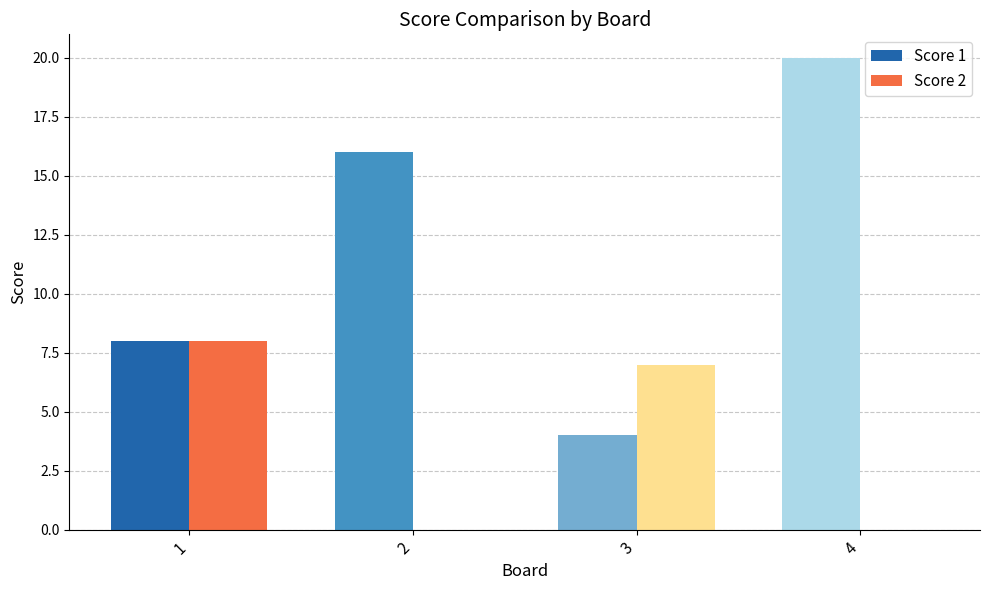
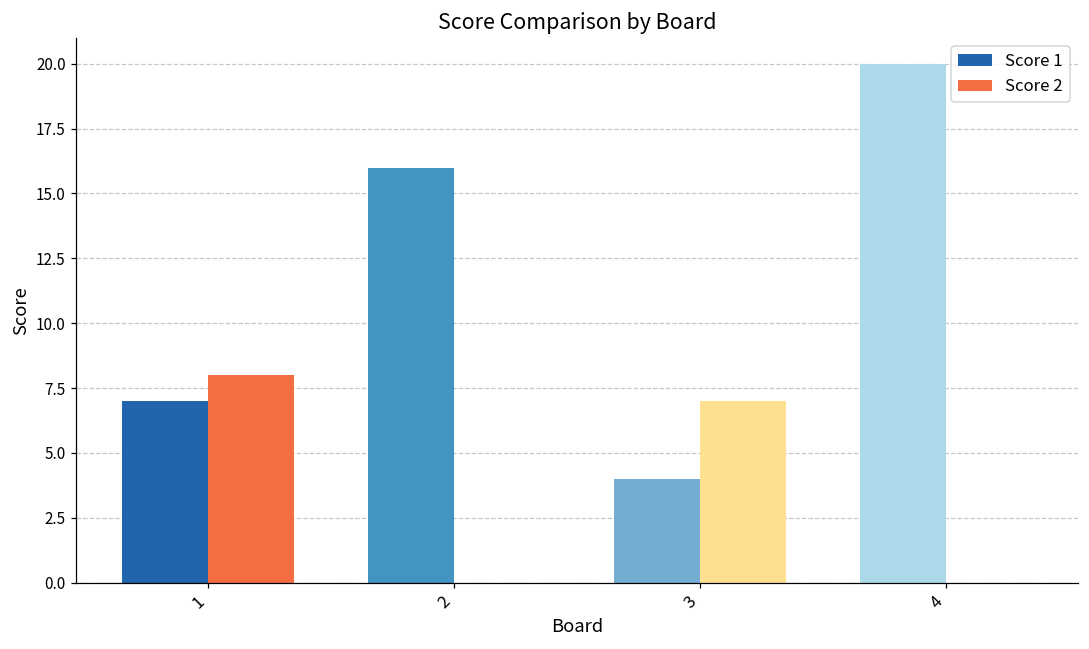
Score 1, 1: 8 -> 7
